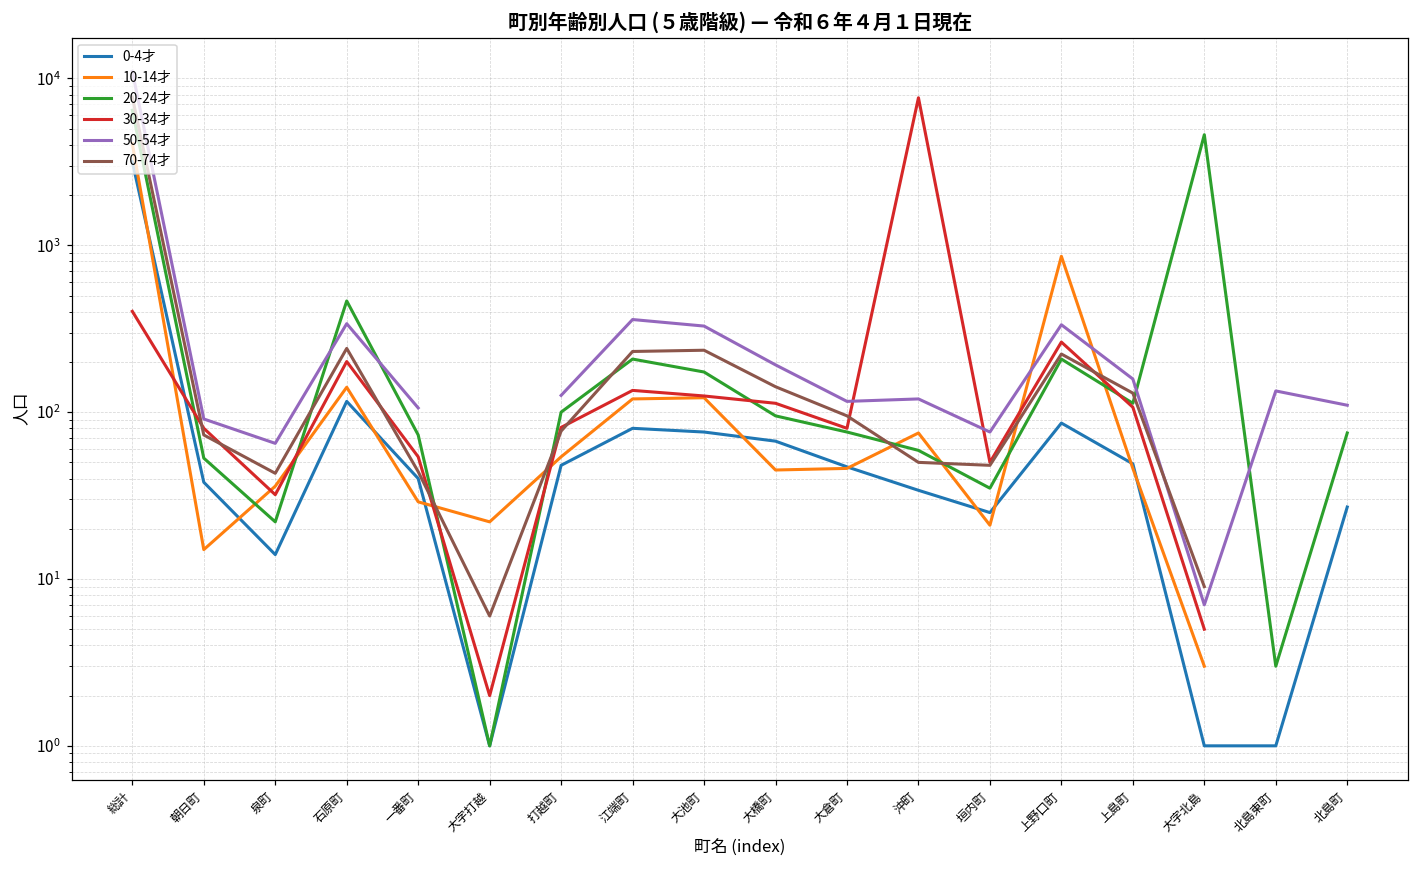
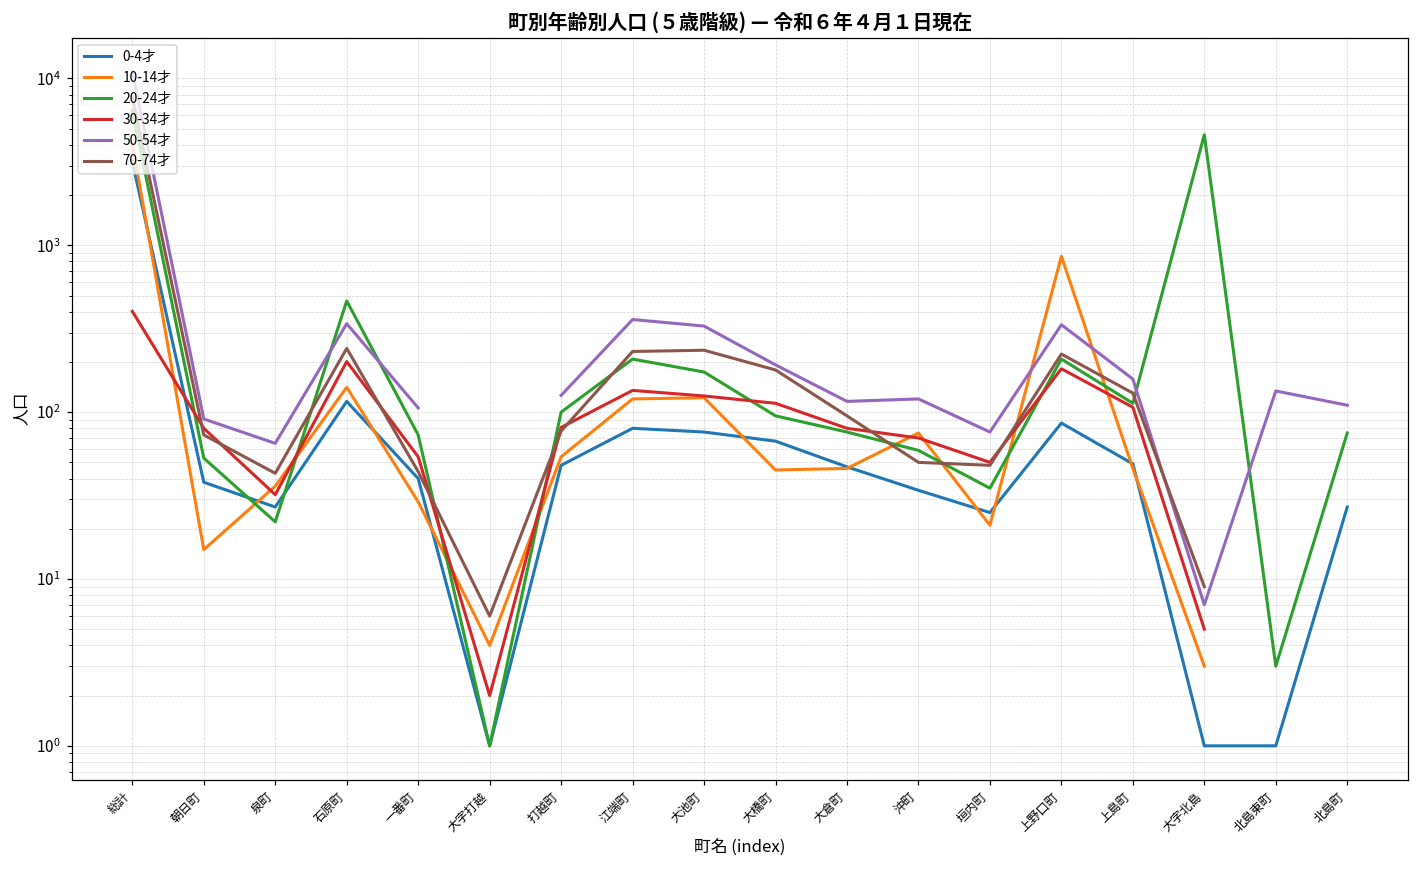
0-4才, 泉町: 14 -> 27
10-14才, 大字打越: 22 -> 4
70-74才, 大橋町: 140 -> 180
30-34才, 沖町: 8000 -> 70
30-34才, 上野口町: 260 -> 180
